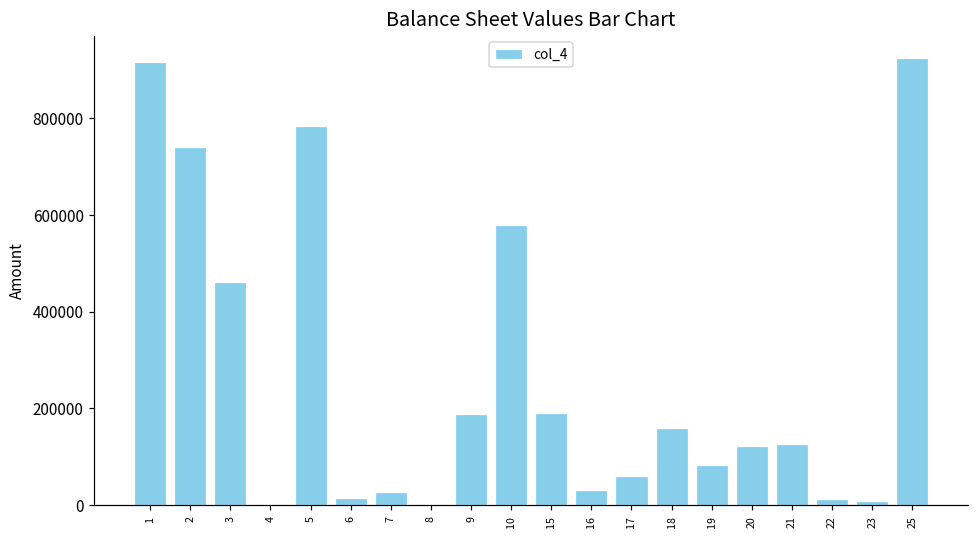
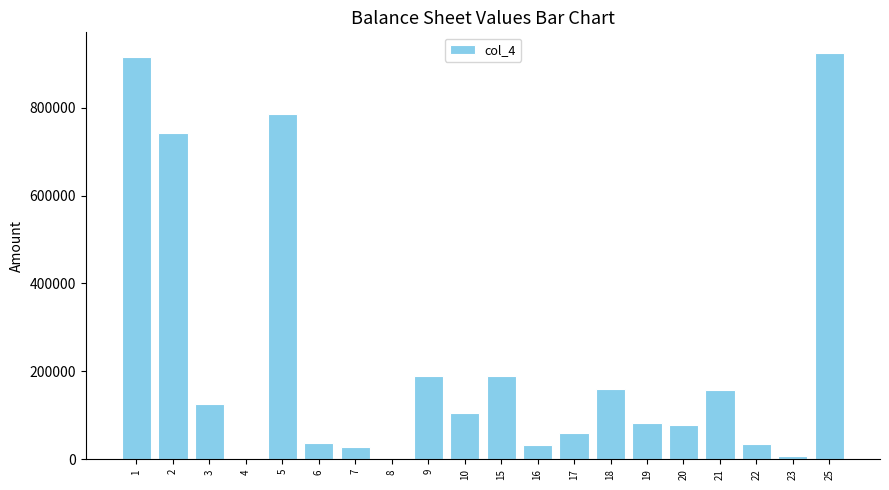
3: 460000 -> 130000
6: 10000 -> 40000
10: 580000 -> 100000
20: 120000 -> 80000
21: 130000 -> 160000
22: 10000 -> 30000
